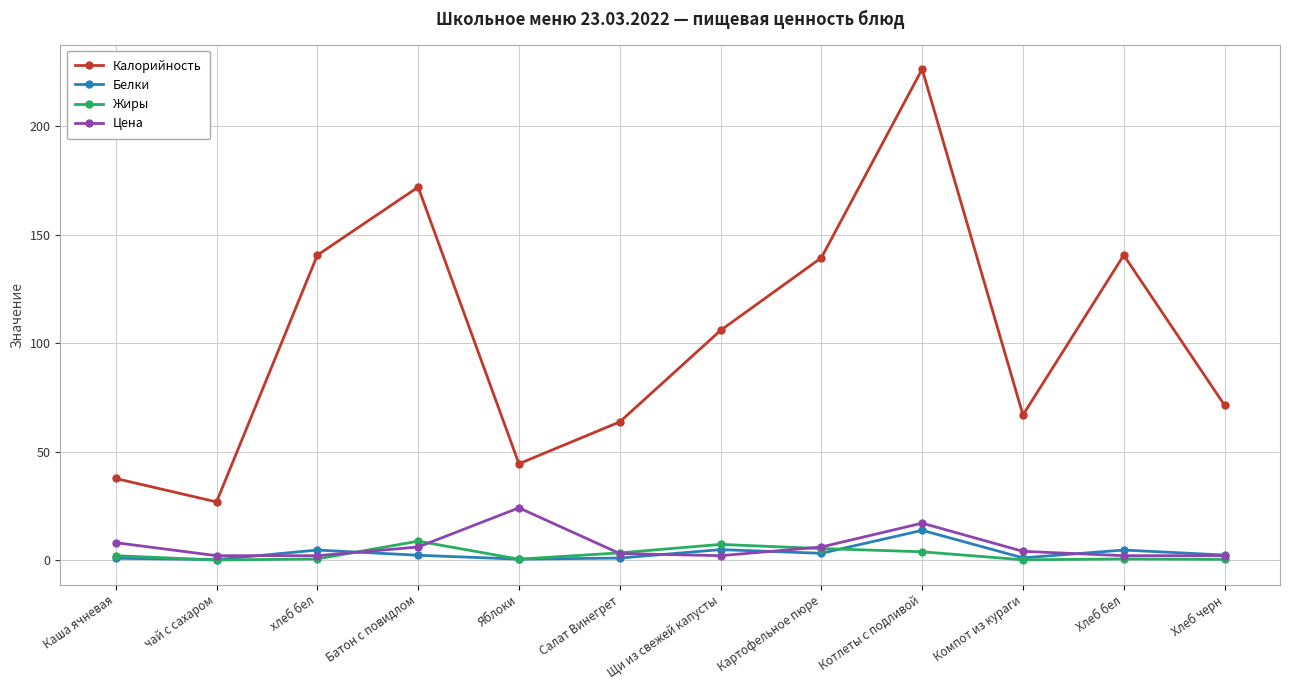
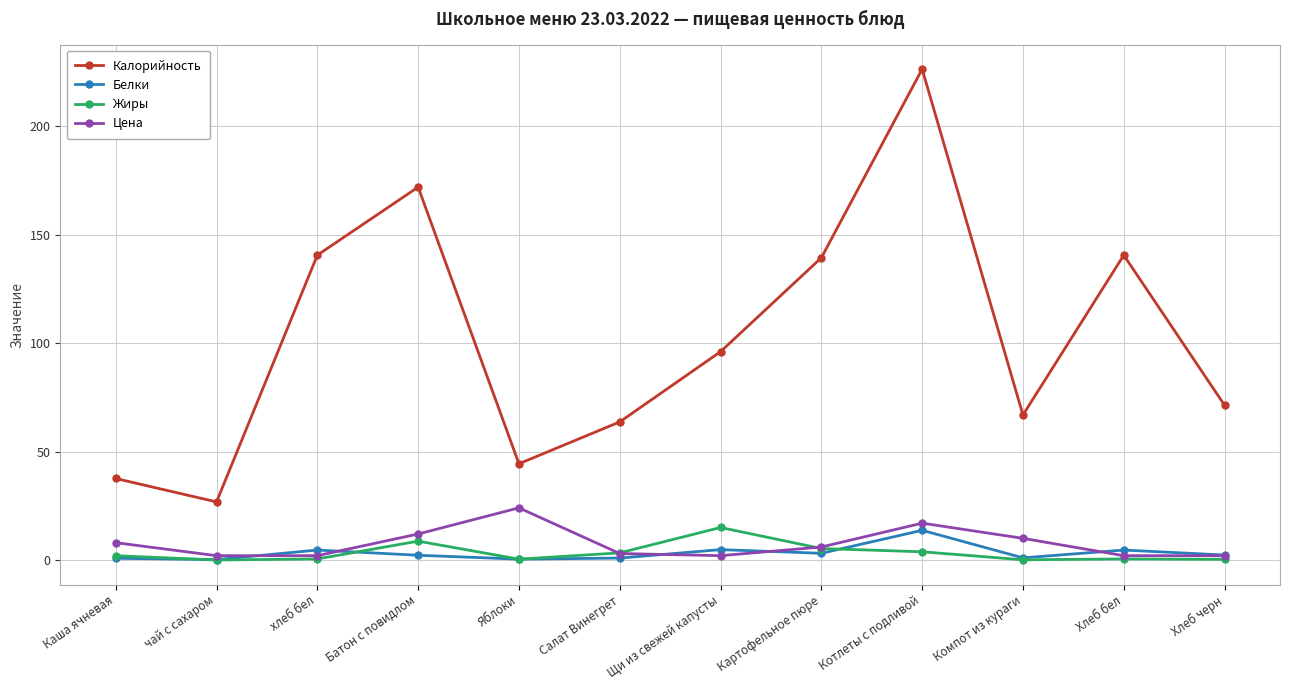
Цена, Батон с повидлом: 6 -> 12
Калорийность, Щи из свежей капусты: 106 -> 96
Жиры, Щи из свежей капусты: 7 -> 15
Цена, Компот из кураги: 4 -> 10
